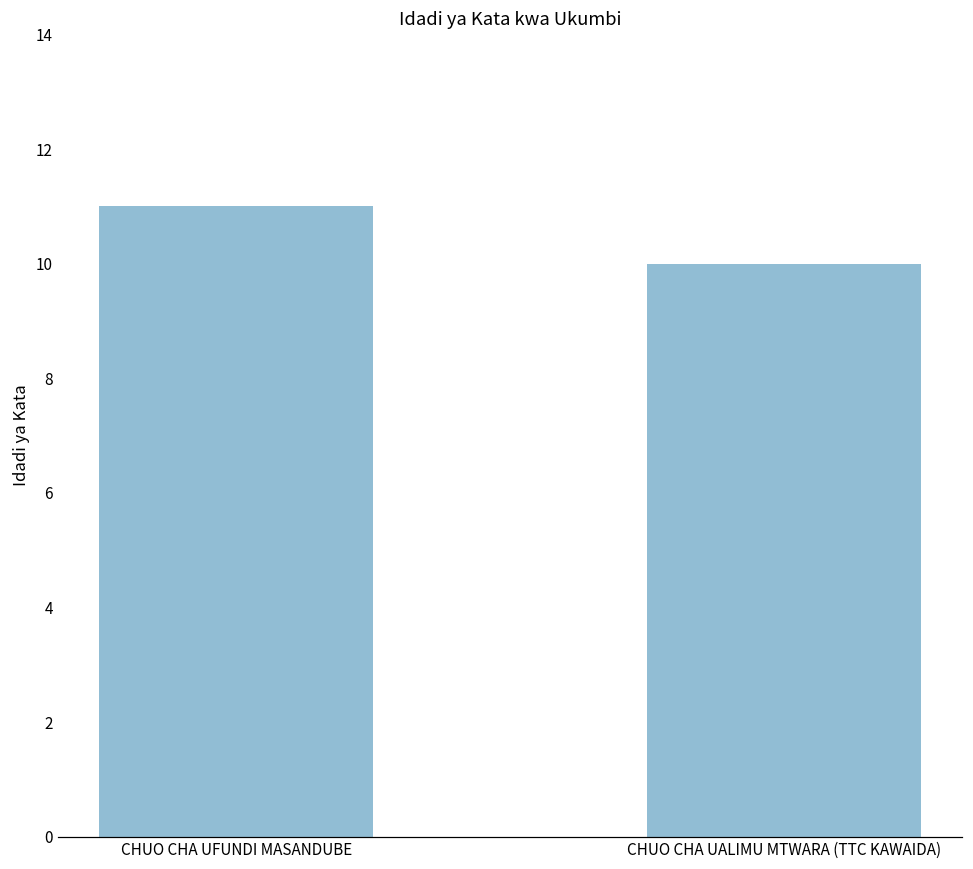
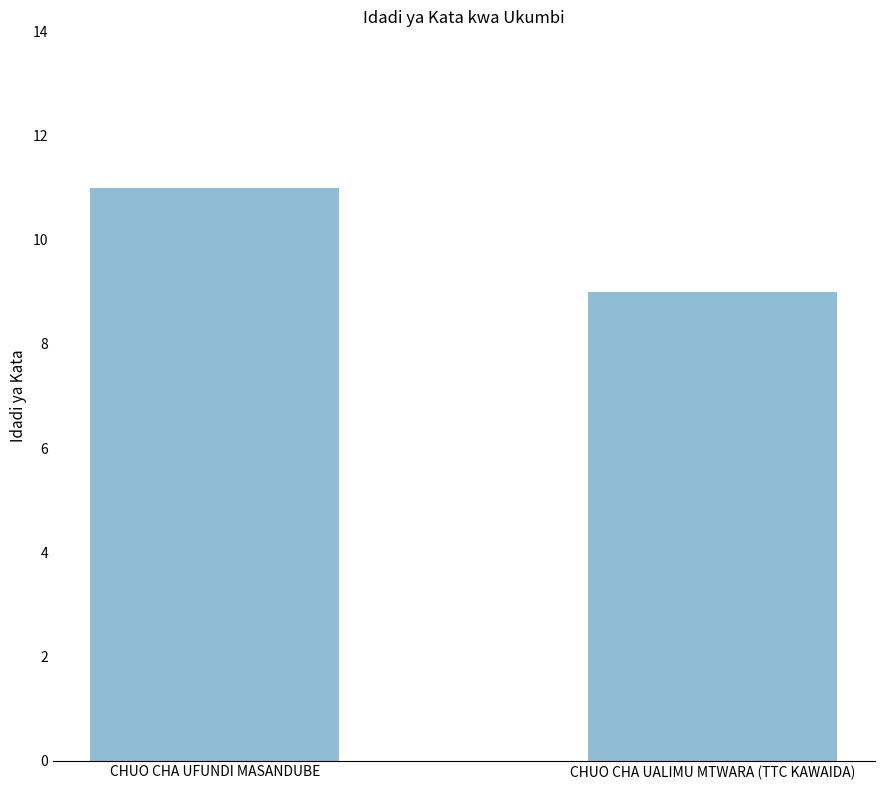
CHUO CHA UALIMU MTWARA (TTC KAWAIDA): 10 -> 9
